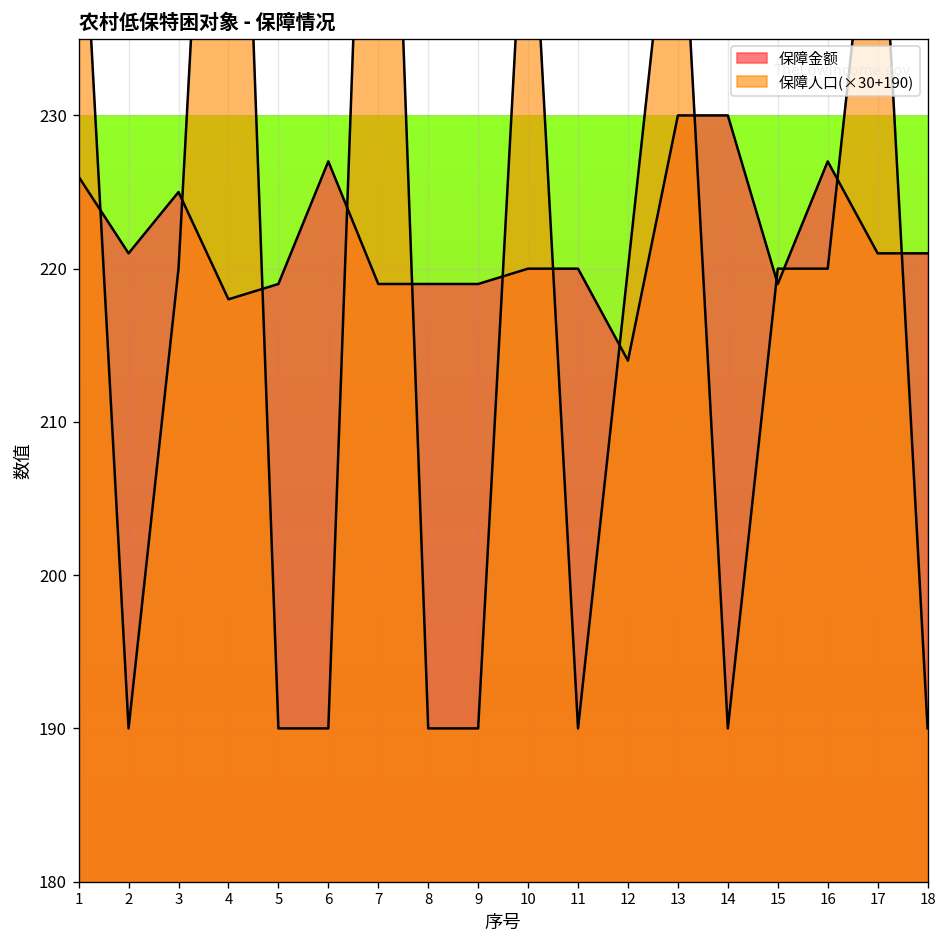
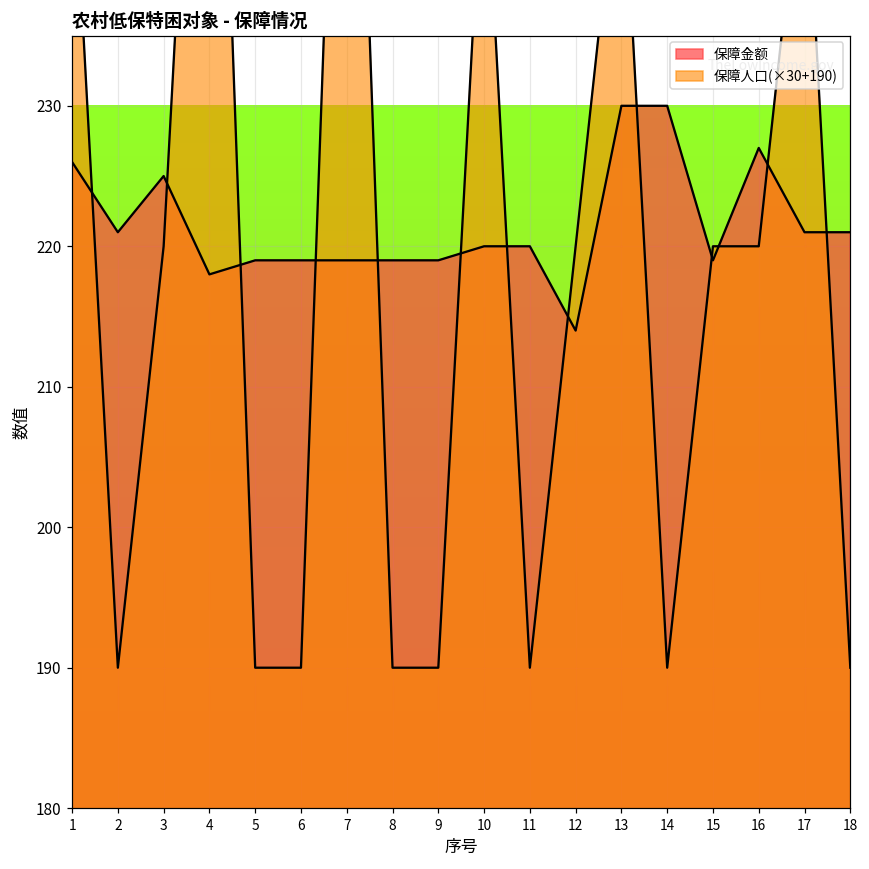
保障金额, 6: 227 -> 219
